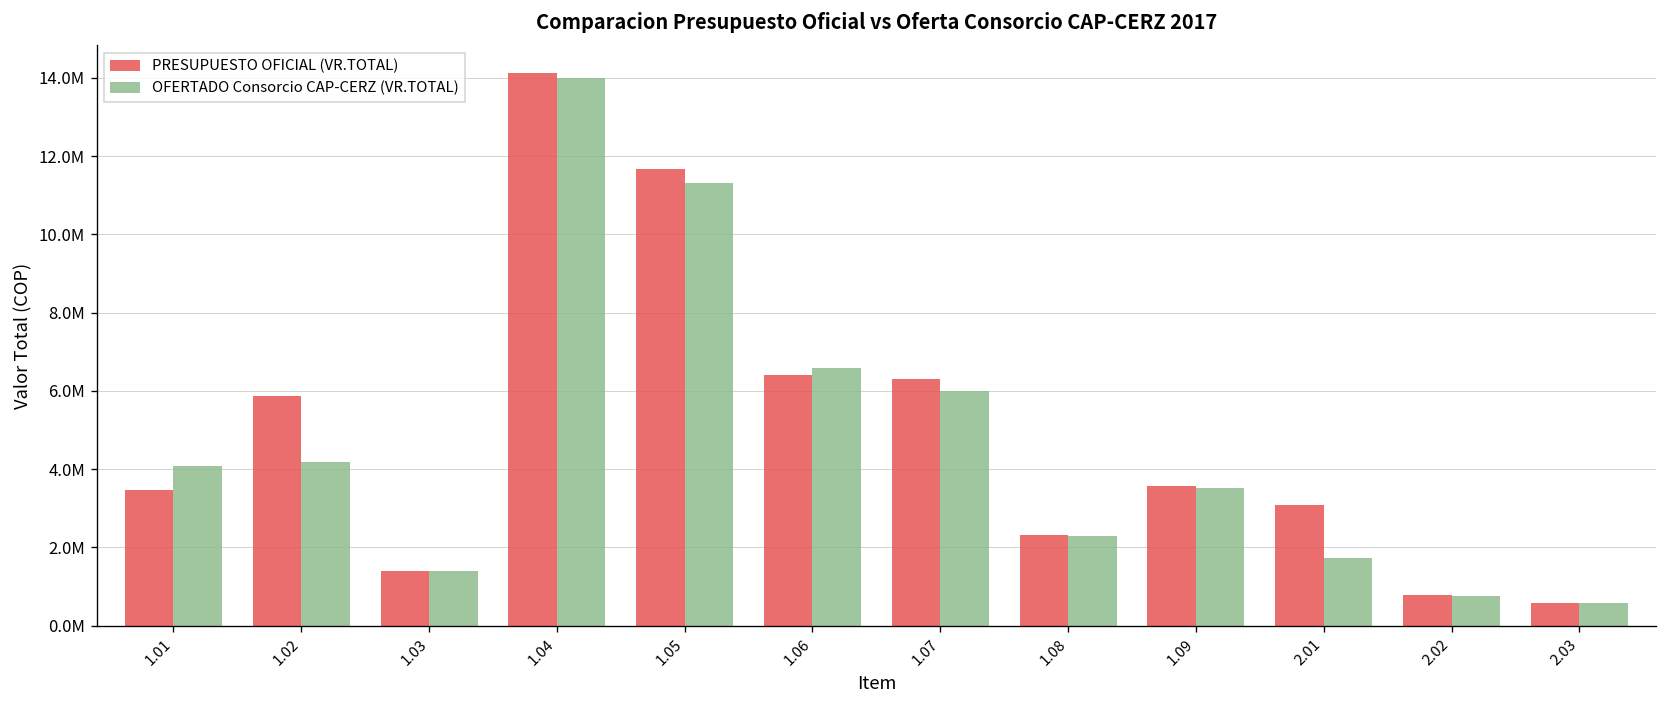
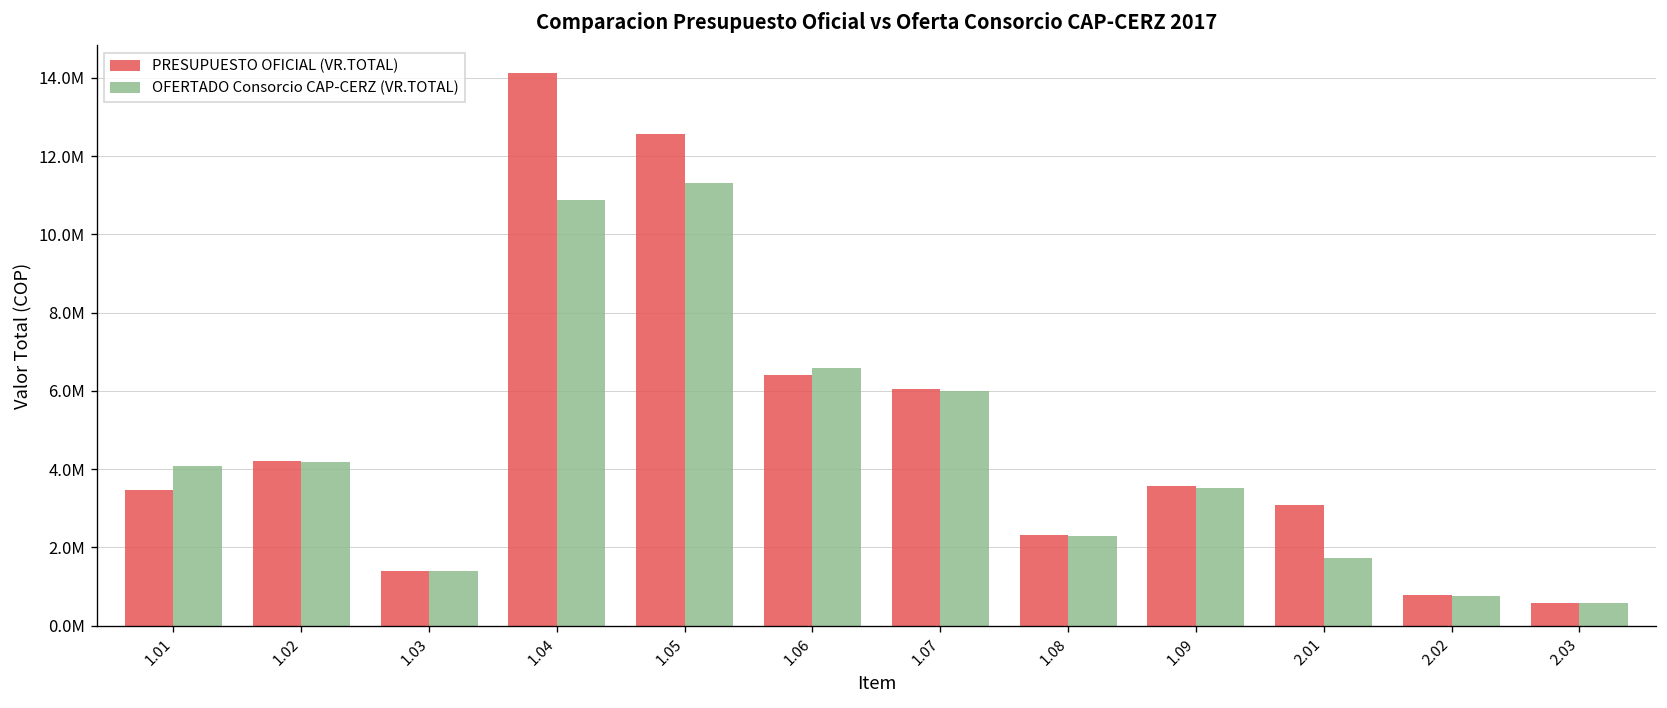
PRESUPUESTO OFICIAL (VR.TOTAL), 1.02: 5900000 -> 4200000
OFERTADO Consorcio CAP-CERZ (VR.TOTAL), 1.04: 14000000 -> 10900000
PRESUPUESTO OFICIAL (VR.TOTAL), 1.05: 11700000 -> 12600000
PRESUPUESTO OFICIAL (VR.TOTAL), 1.07: 6300000 -> 6000000
